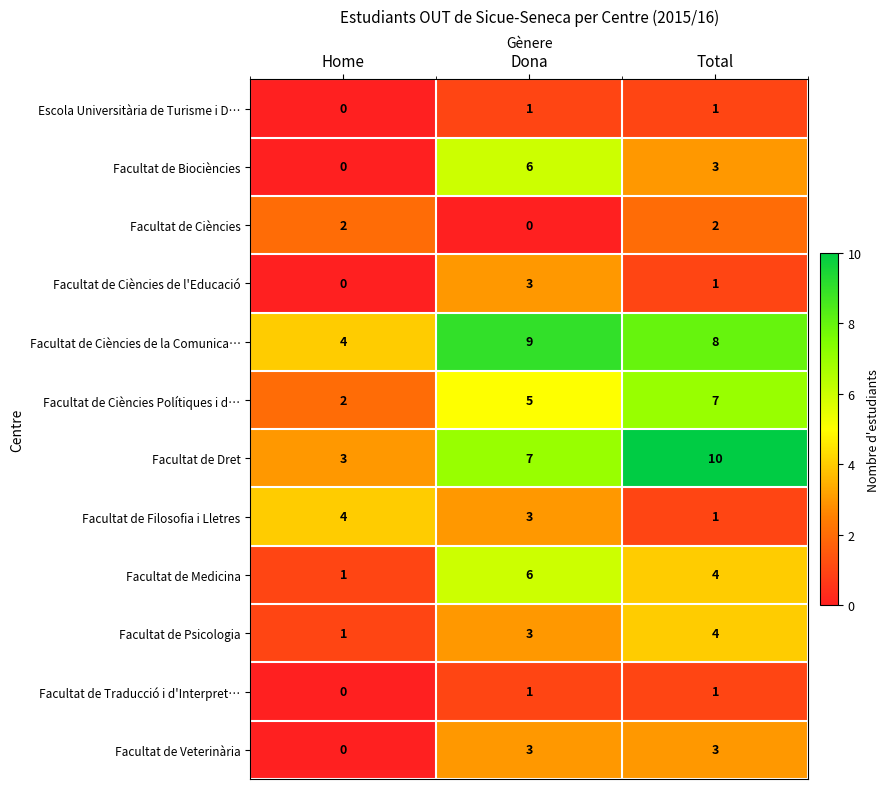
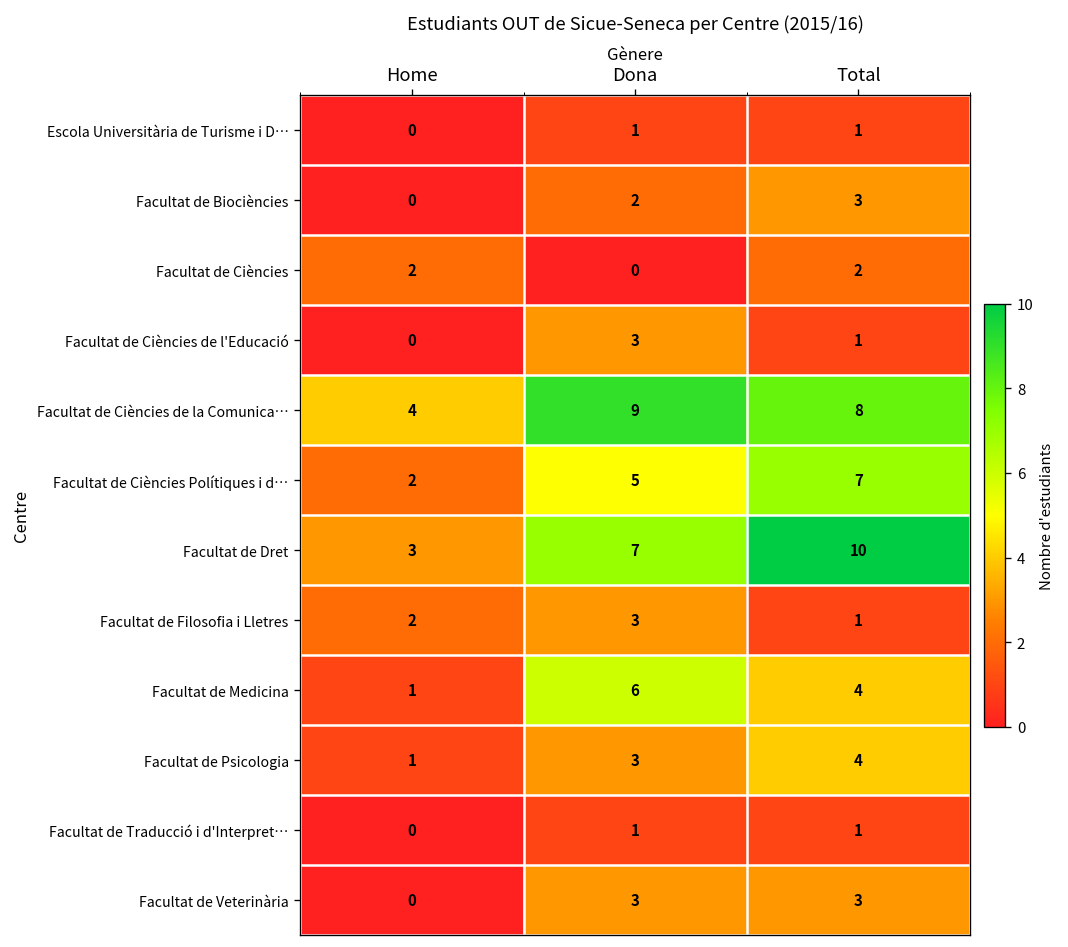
Facultat de Biociències, Dona: 6 -> 2
Facultat de Filosofia i Lletres, Home: 4 -> 2
